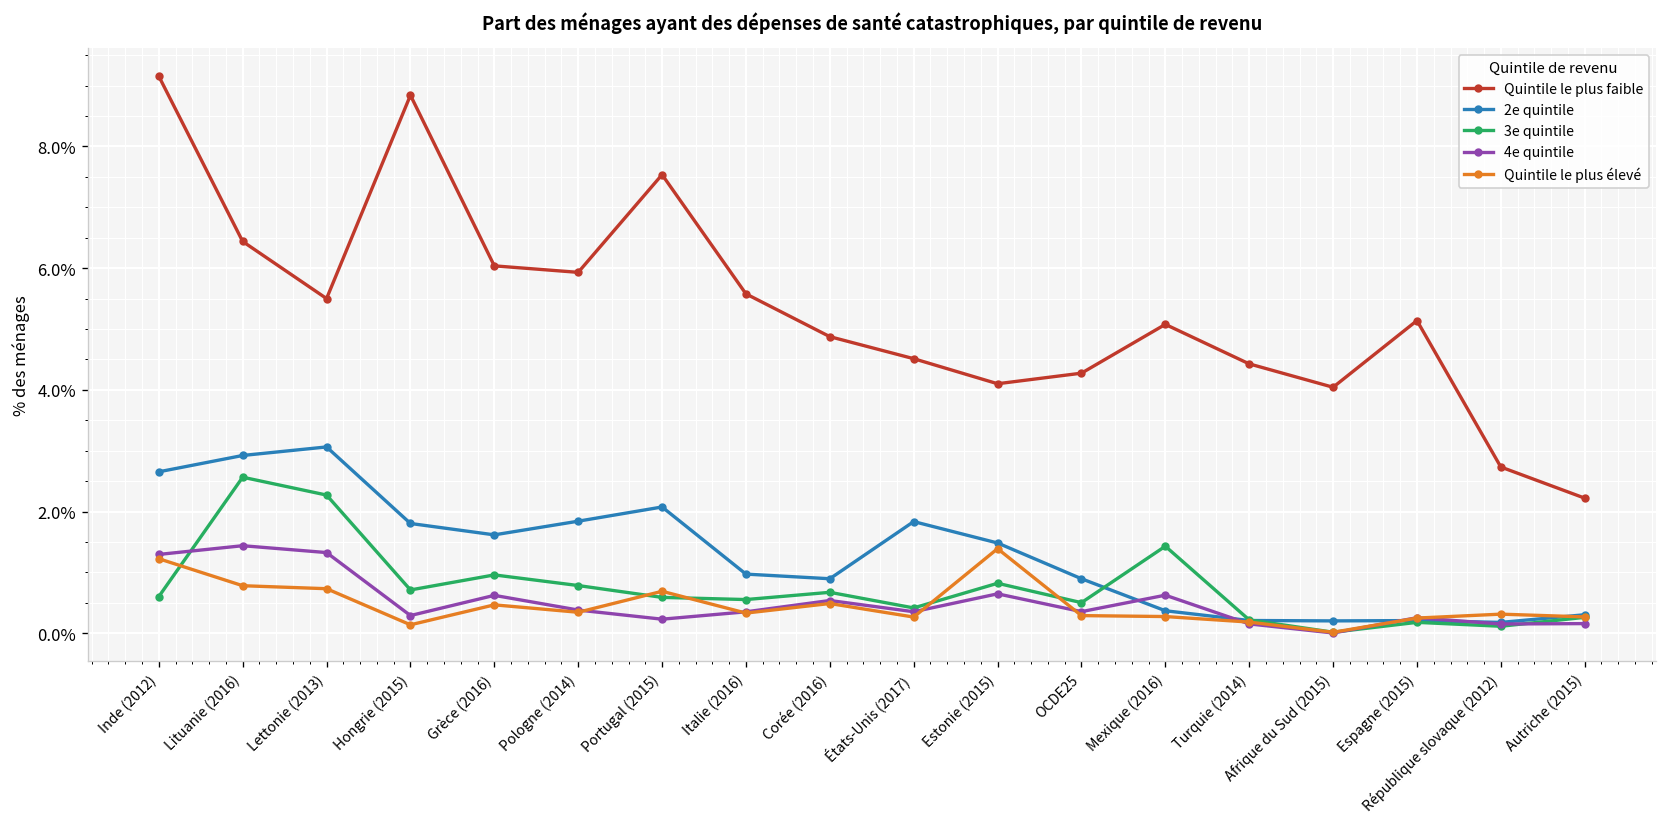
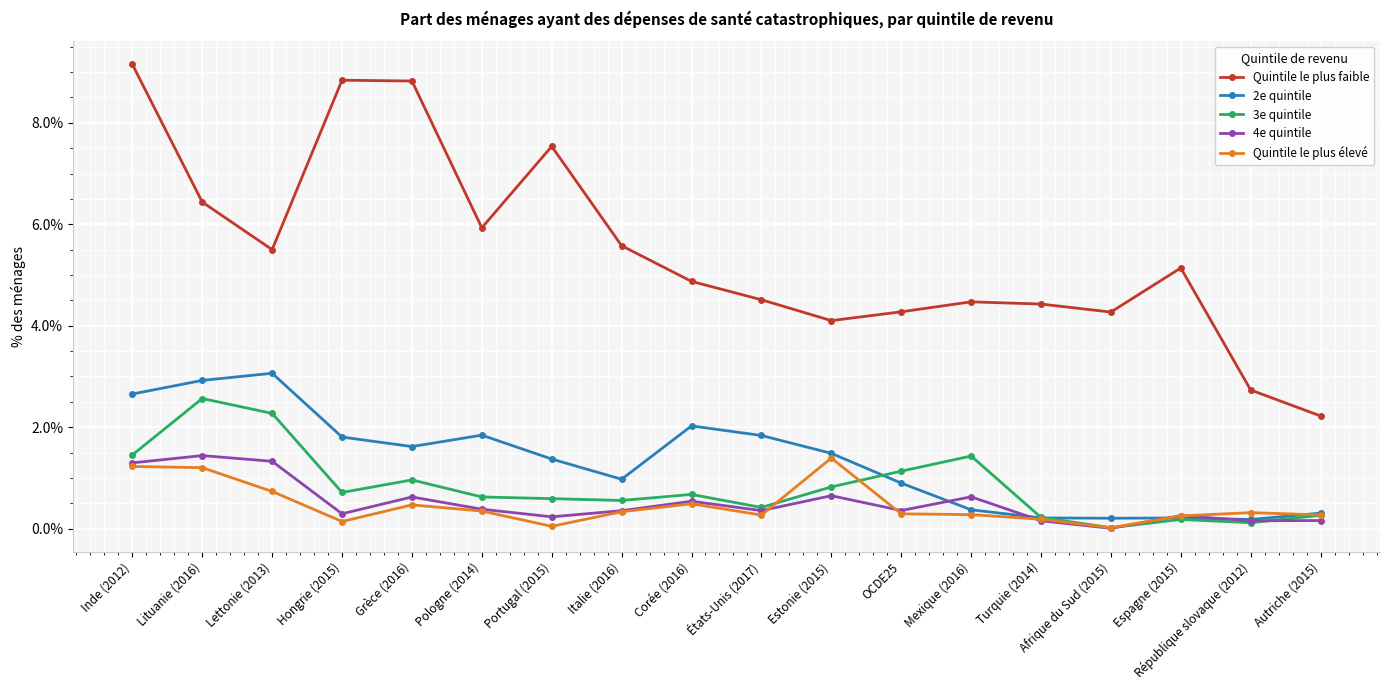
3e quintile, Inde (2012): 0.6% -> 1.5%
Quintile le plus élevé, Lituanie (2016): 0.8% -> 1.2%
Quintile le plus faible, Grèce (2016): 6.0% -> 8.8%
3e quintile, Pologne (2014): 0.8% -> 0.6%
2e quintile, Portugal (2015): 2.1% -> 1.4%
Quintile le plus élevé, Portugal (2015): 0.7% -> 0.0%
2e quintile, Corée (2016): 0.9% -> 2.0%
3e quintile, OCDE25: 0.5% -> 1.1%
Quintile le plus faible, Mexique (2016): 5.1% -> 4.5%
Quintile le plus faible, Afrique du Sud (2015): 4.0% -> 4.3%
